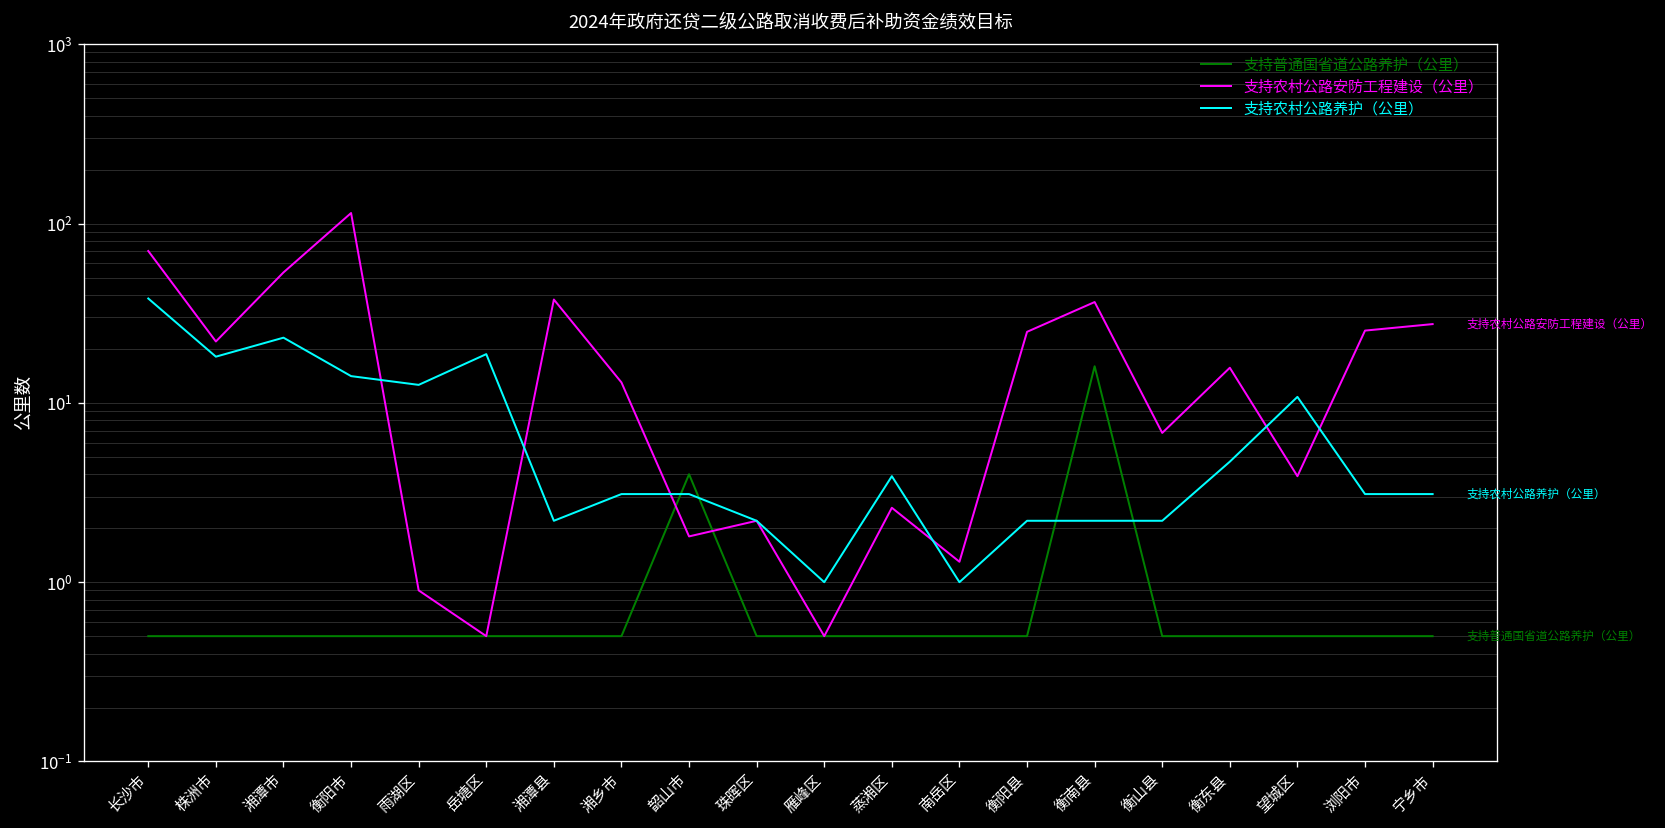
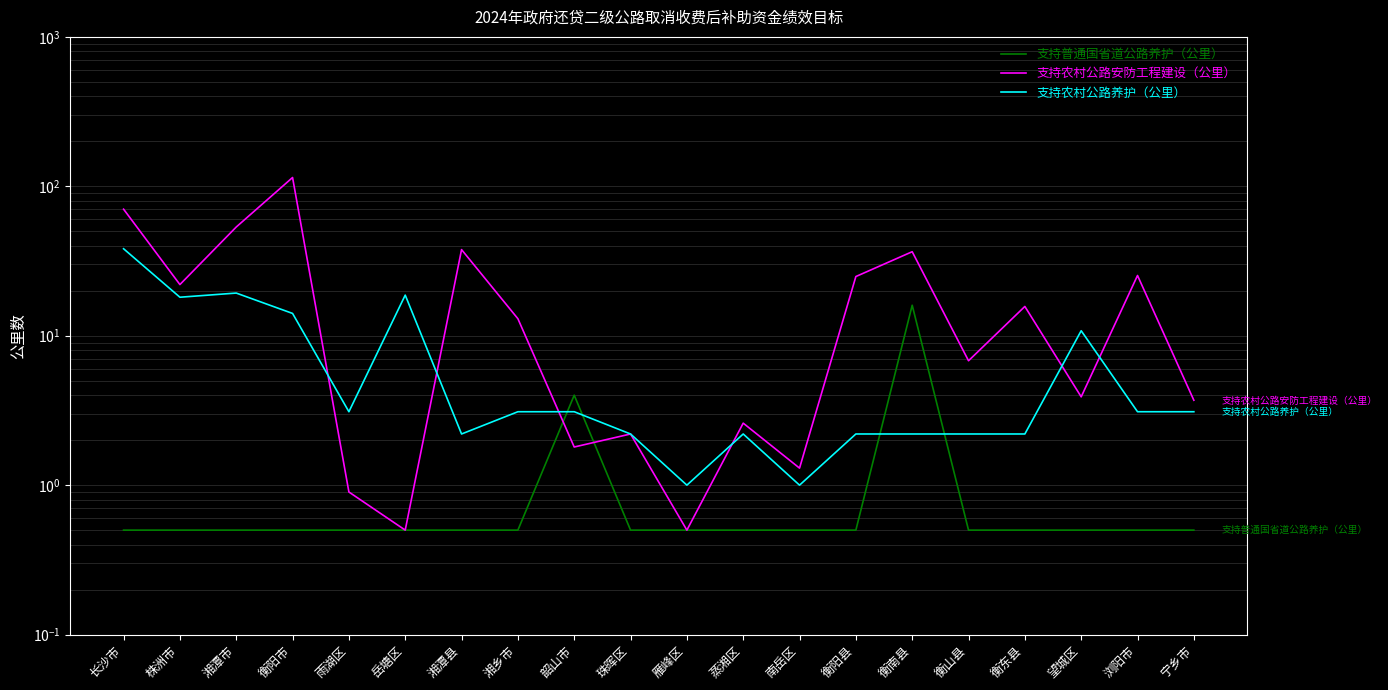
支持农村公路养护（公里）, 湘潭市: 23 -> 19
支持农村公路养护（公里）, 雨湖区: 13 -> 3.1
支持农村公路养护（公里）, 蒸湘区: 3.9 -> 2.2
支持农村公路养护（公里）, 衡东县: 4.7 -> 2.2
支持农村公路安防工程建设（公里）, 宁乡市: 28 -> 3.7
